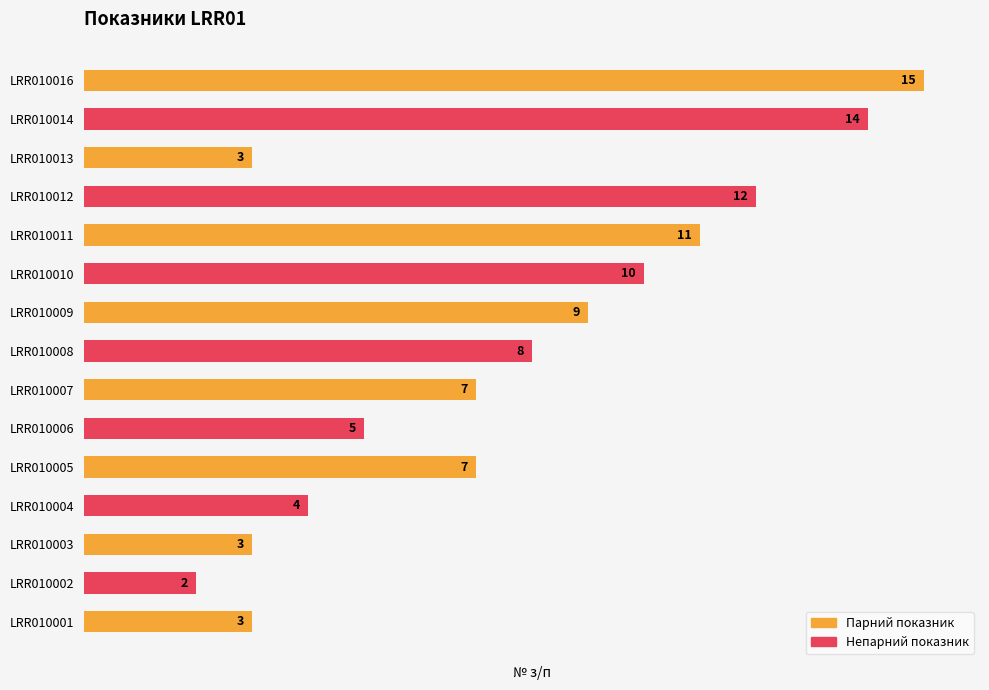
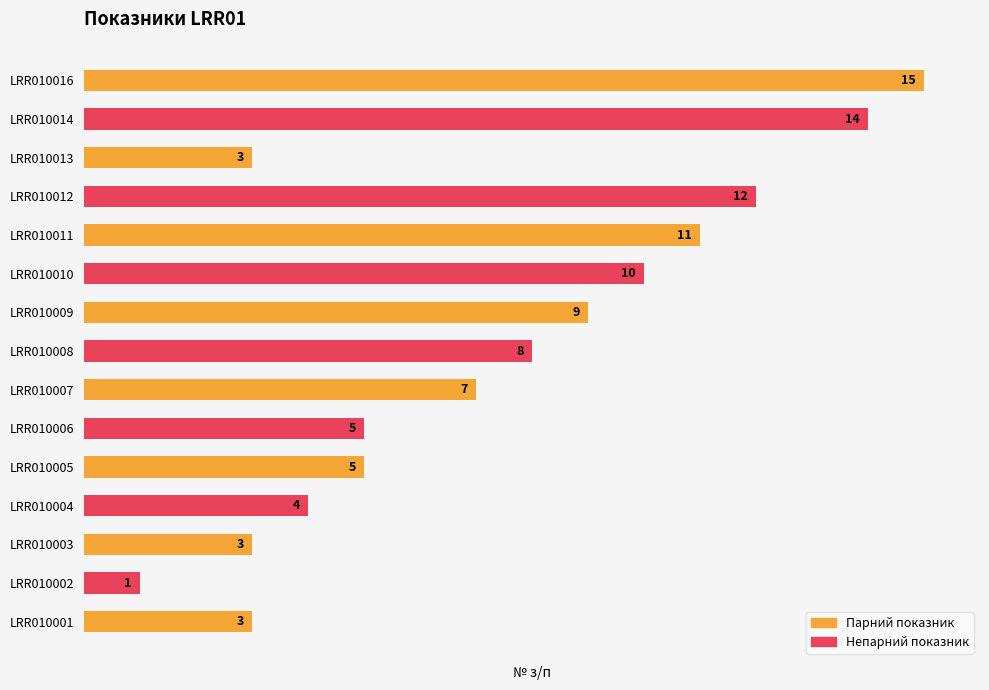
LRR010005: 7 -> 5
LRR010002: 2 -> 1
